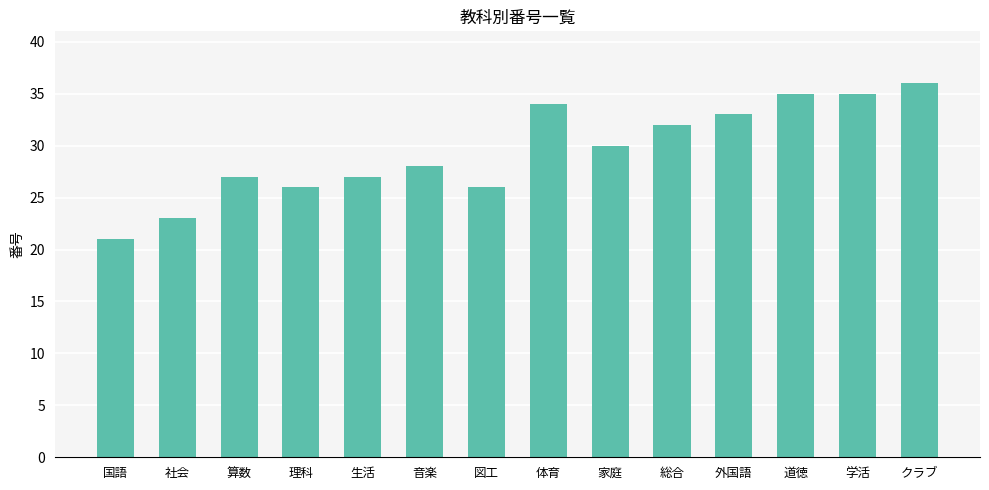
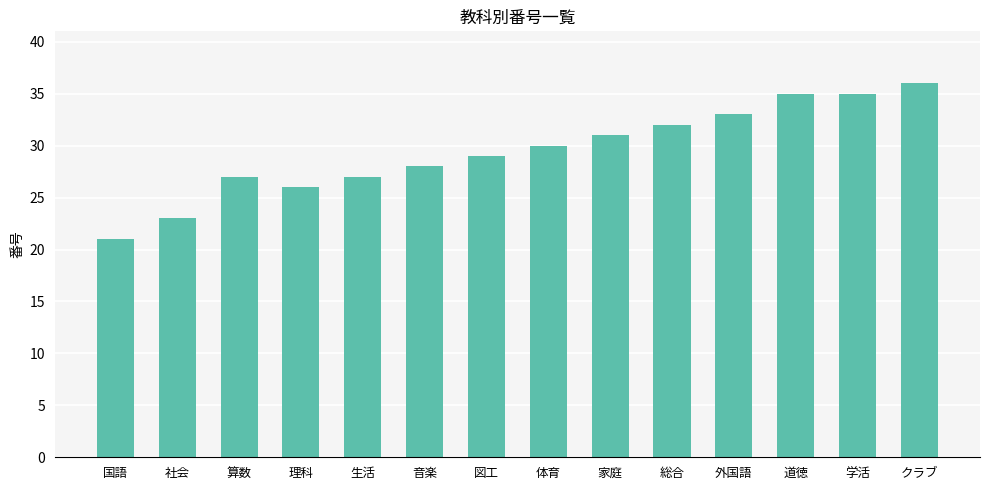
図工: 26 -> 29
体育: 34 -> 30
家庭: 30 -> 31
